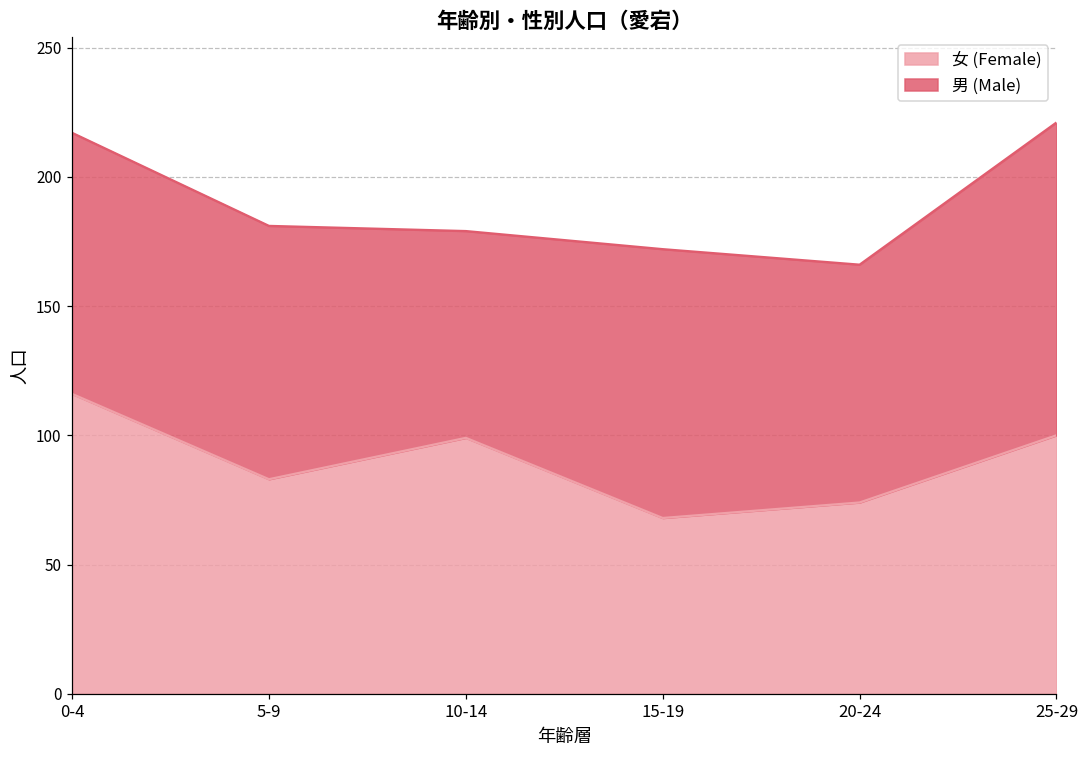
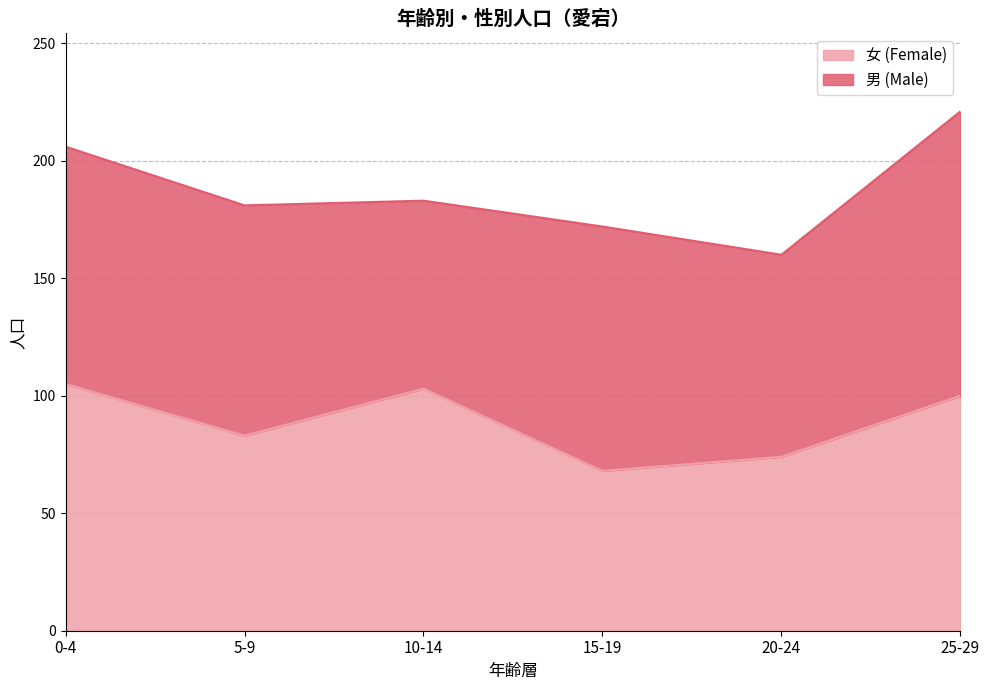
女 (Female), 0-4: 116 -> 105
女 (Female), 10-14: 99 -> 103
男 (Male), 20-24: 92 -> 86
